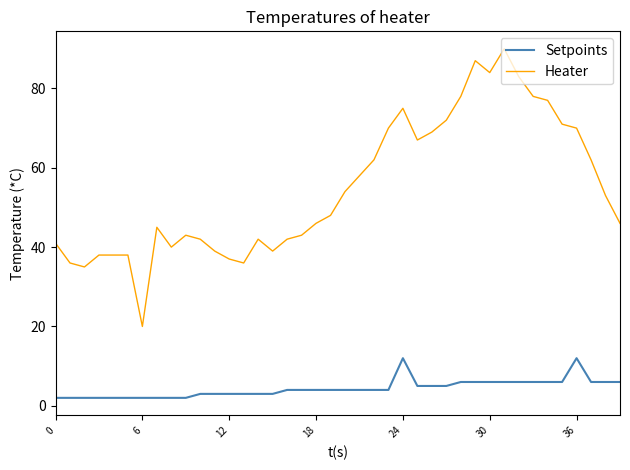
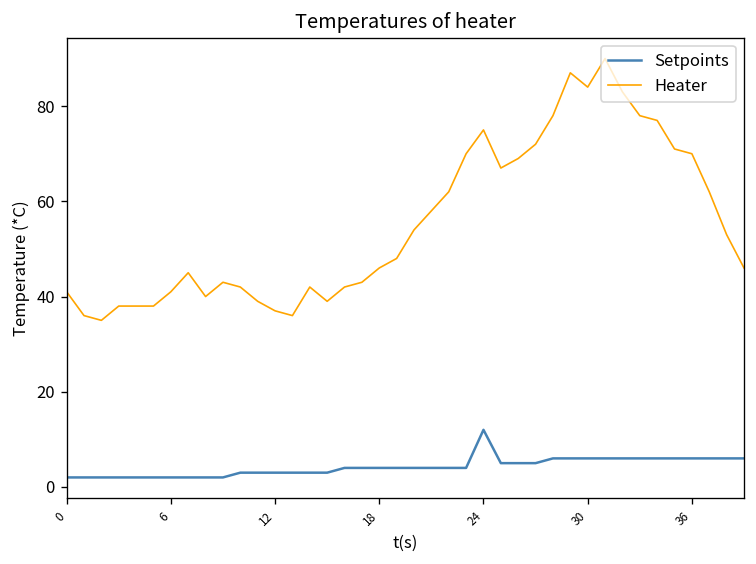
Heater, 6: 20 -> 41
Setpoints, 36: 12 -> 6
